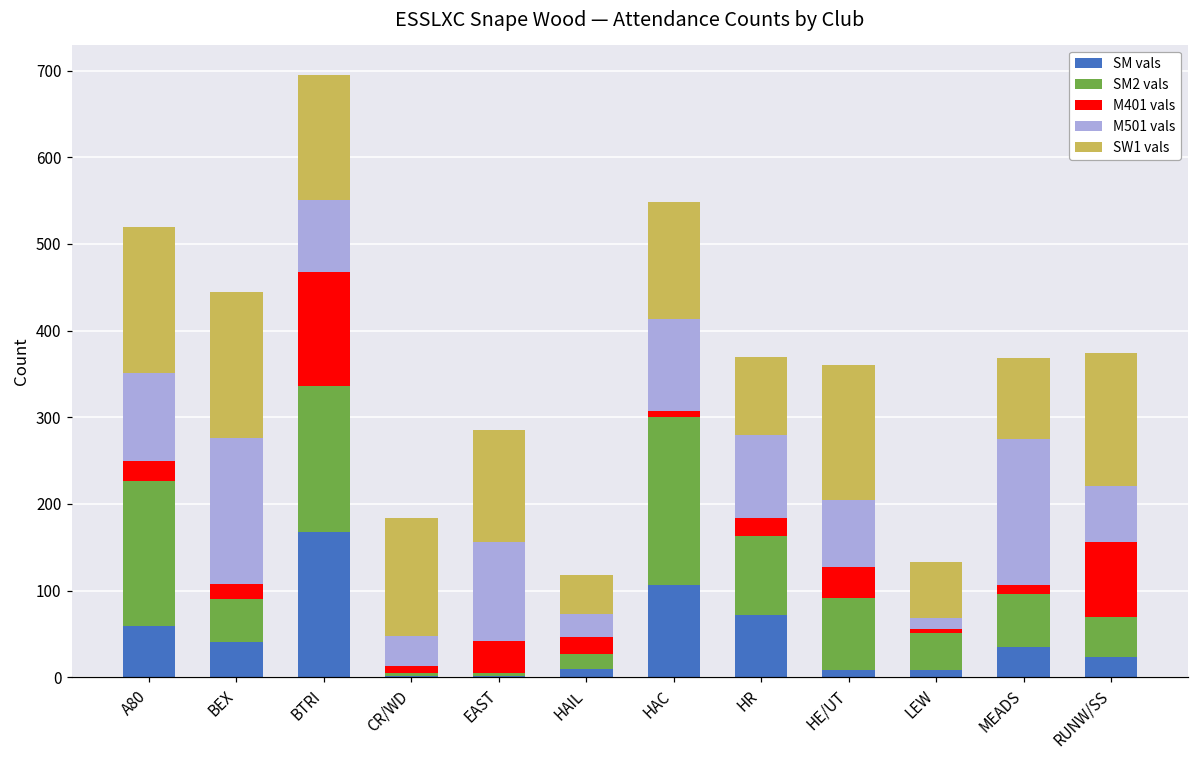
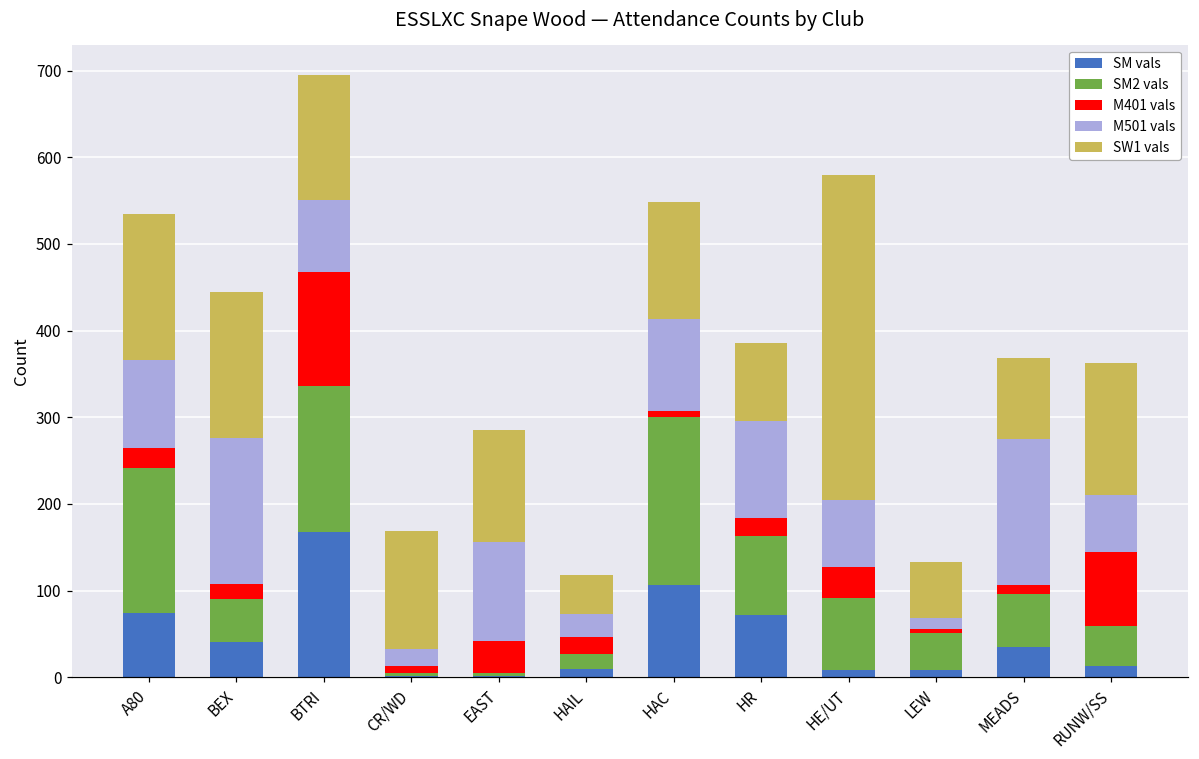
SM vals, A80: 60 -> 70
M501 vals, CR/WD: 40 -> 20
M501 vals, HR: 100 -> 110
SW1 vals, HE/UT: 160 -> 380
SM vals, RUNW/SS: 20 -> 10
